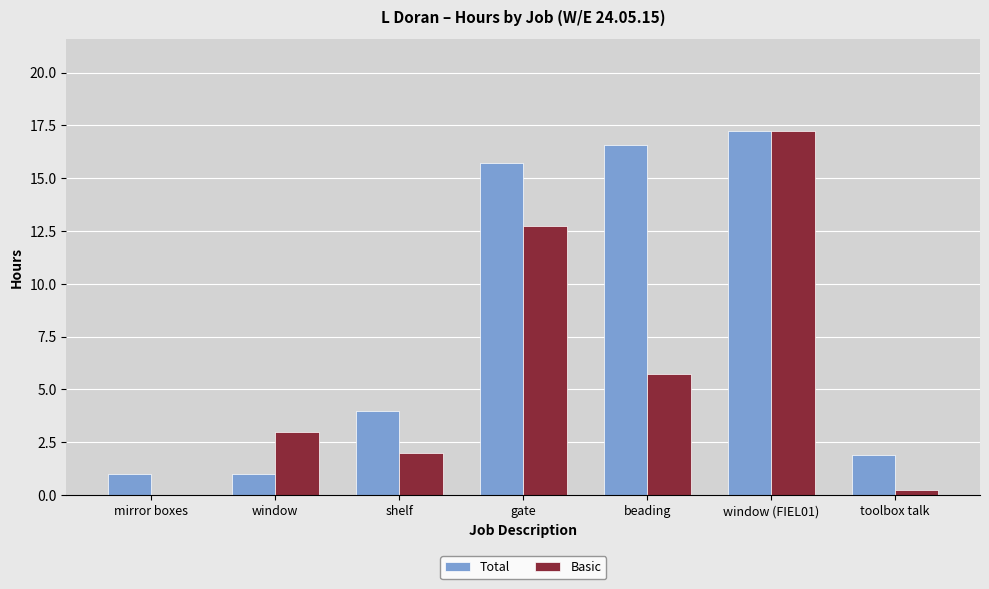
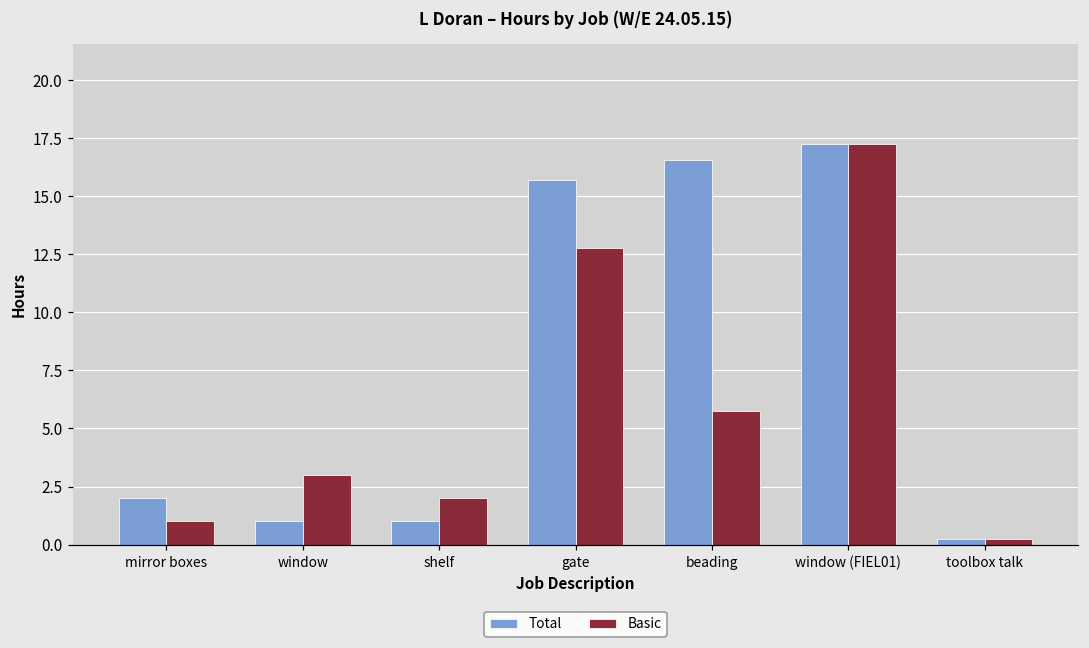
Total, mirror boxes: 1 -> 2
Basic, mirror boxes: 0 -> 1
Total, shelf: 4 -> 1
Total, toolbox talk: 1.9 -> 0.3
